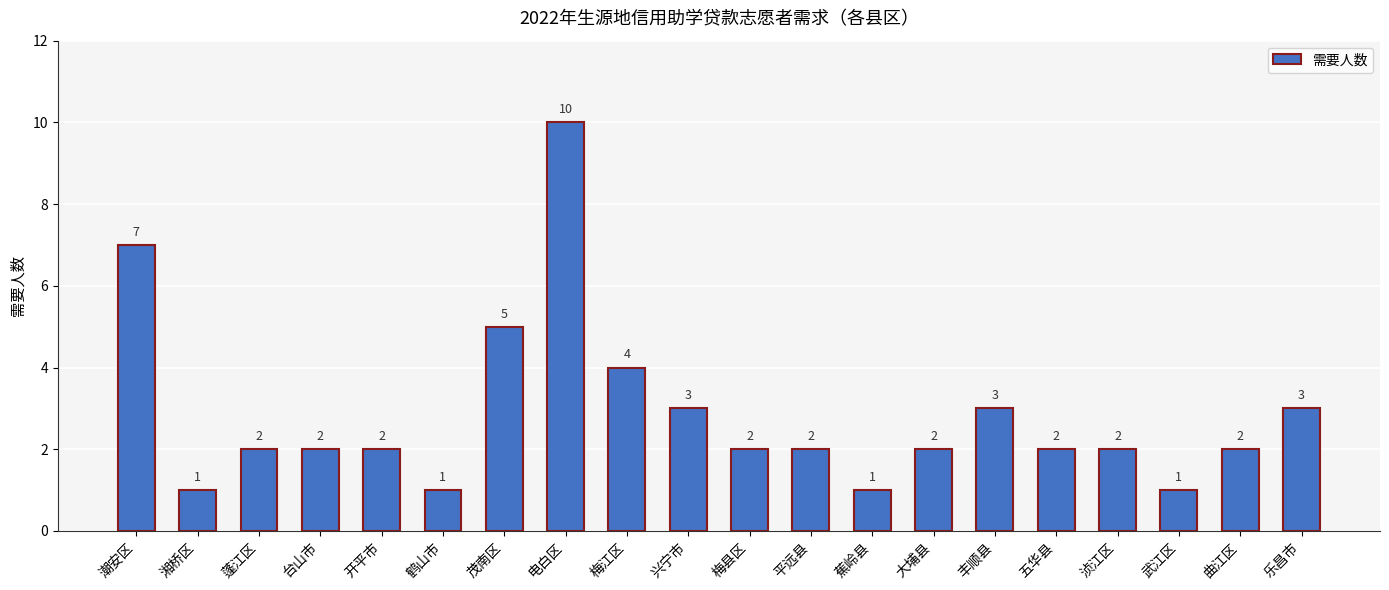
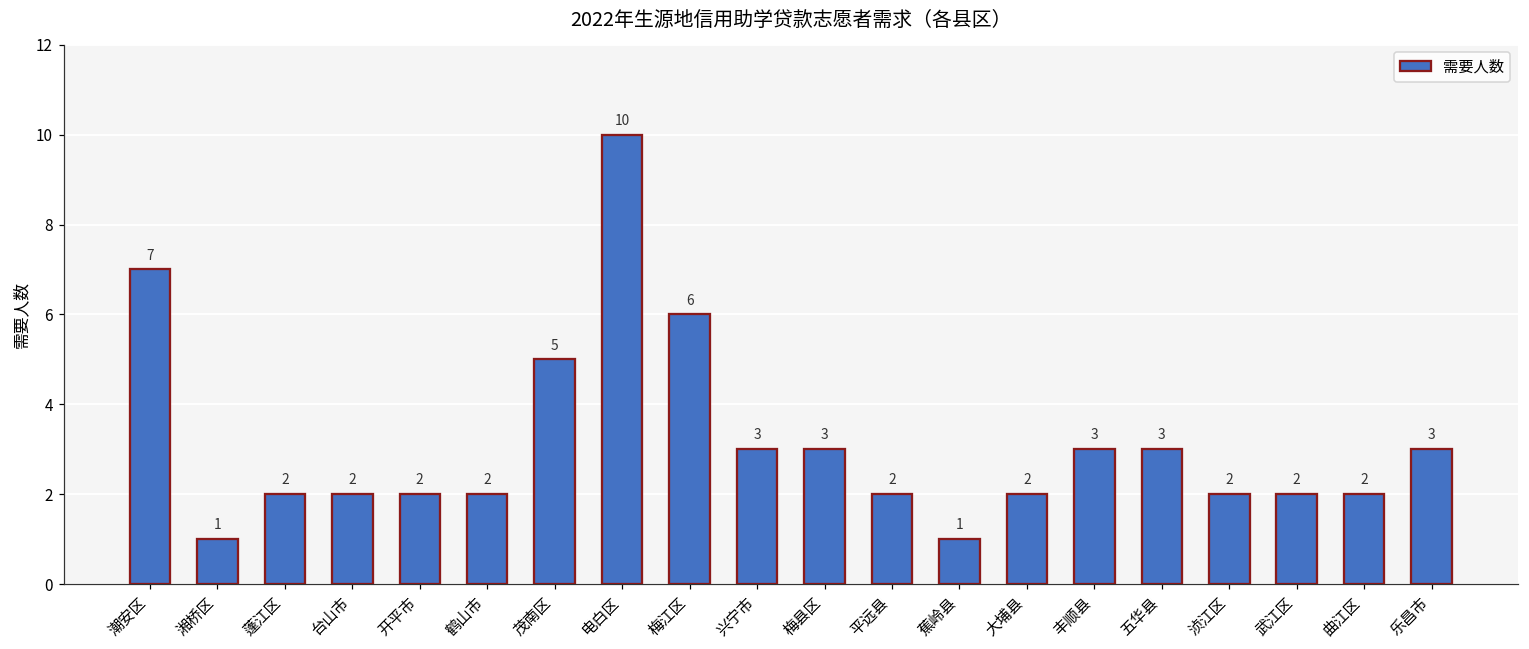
鹤山市: 1 -> 2
梅江区: 4 -> 6
梅县区: 2 -> 3
五华县: 2 -> 3
武江区: 1 -> 2
